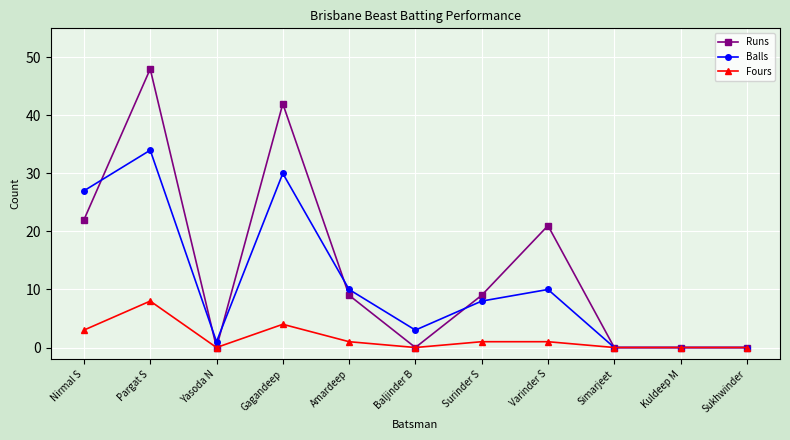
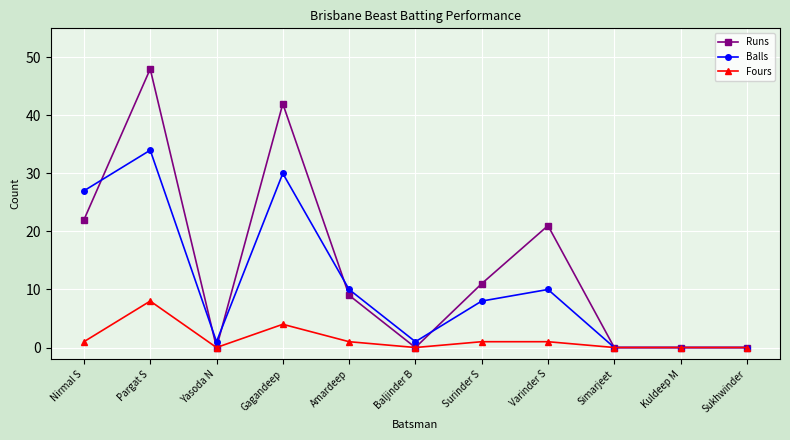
Fours, Nirmal S: 3 -> 1
Balls, Baljinder B: 3 -> 1
Runs, Surinder S: 9 -> 11
